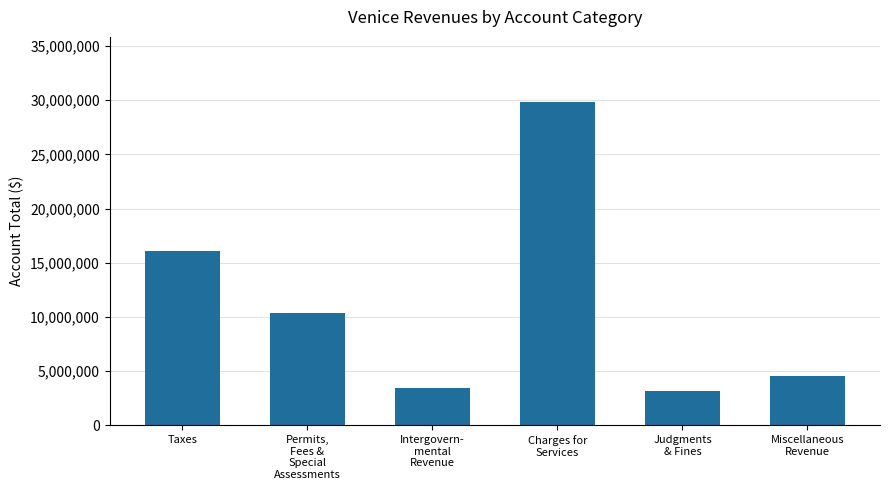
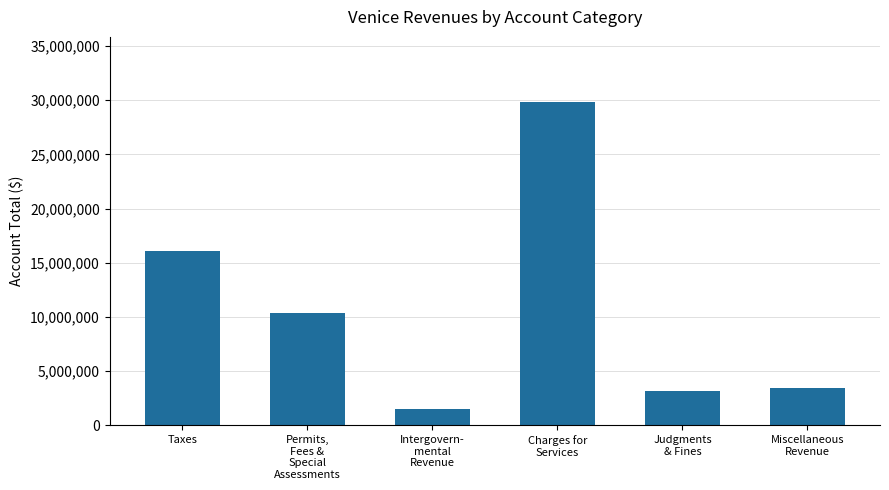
Intergovern- mental Revenue: 3,400,000 -> 1,600,000
Miscellaneous Revenue: 4,500,000 -> 3,500,000
